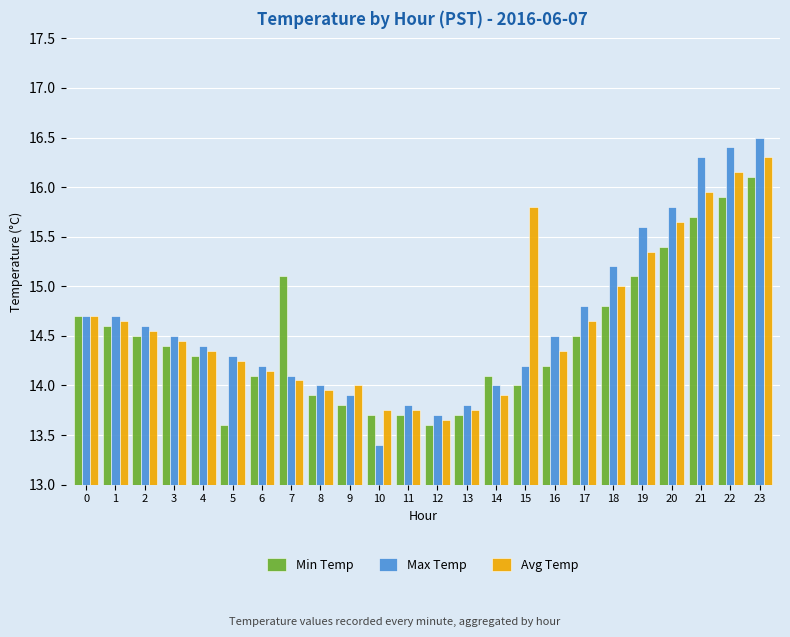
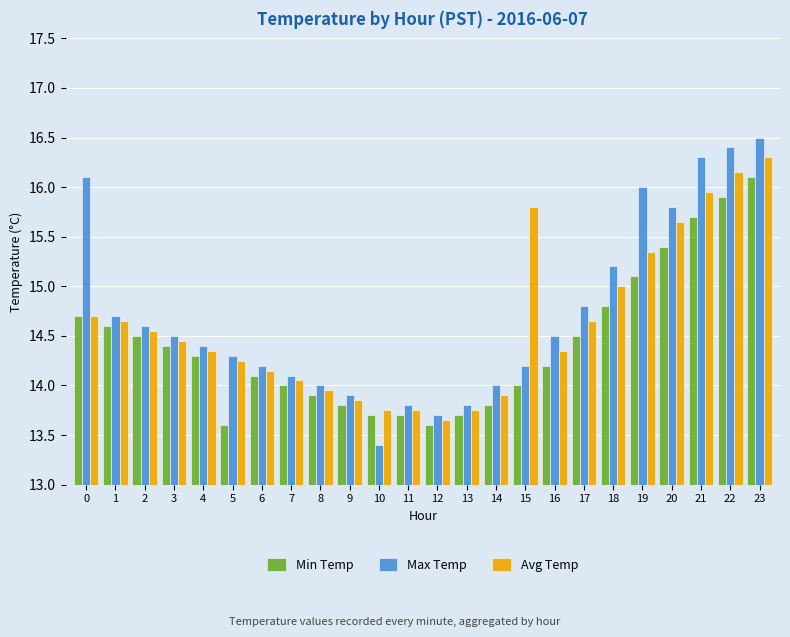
Max Temp, 0: 14.7 -> 16.1
Min Temp, 7: 15.1 -> 14.0
Avg Temp, 9: 14.0 -> 13.9
Min Temp, 14: 14.1 -> 13.8
Max Temp, 19: 15.6 -> 16.0
